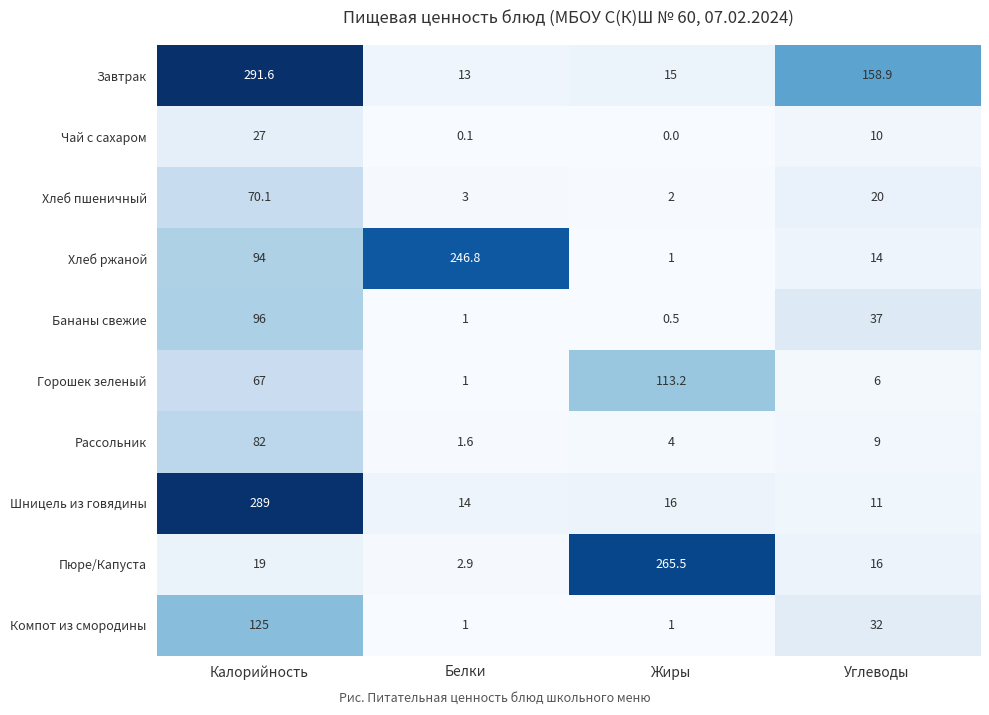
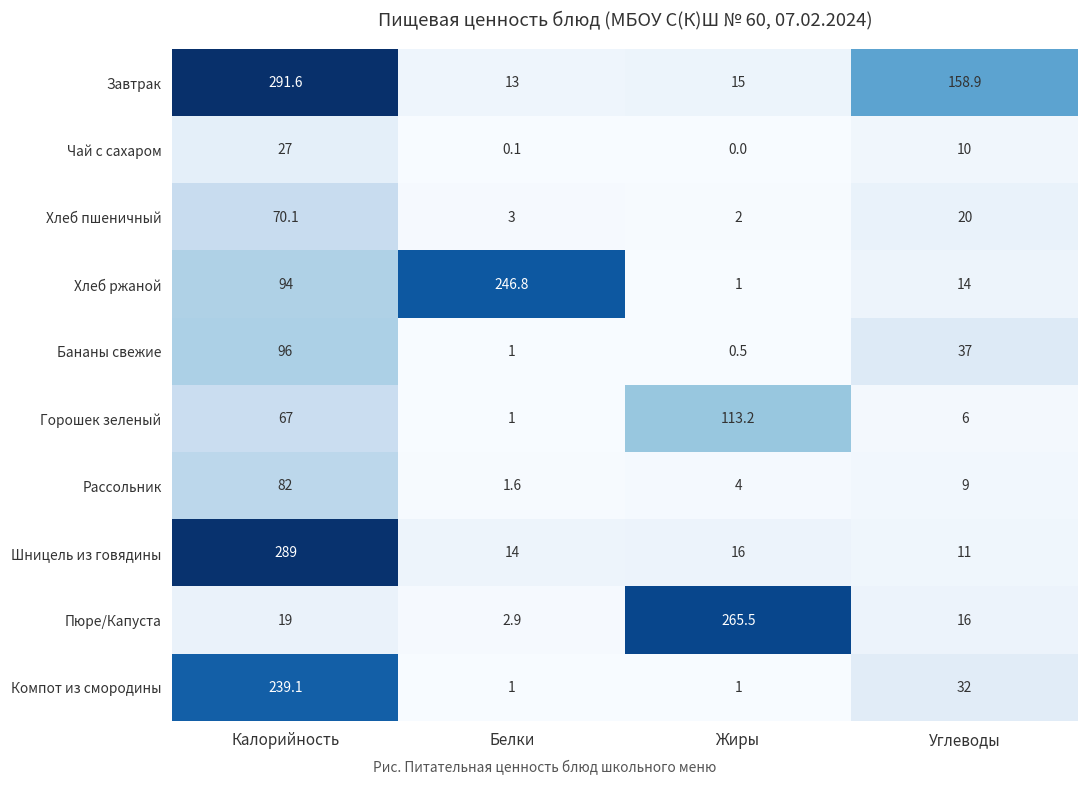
Компот из смородины, Калорийность: 125 -> 239.1
